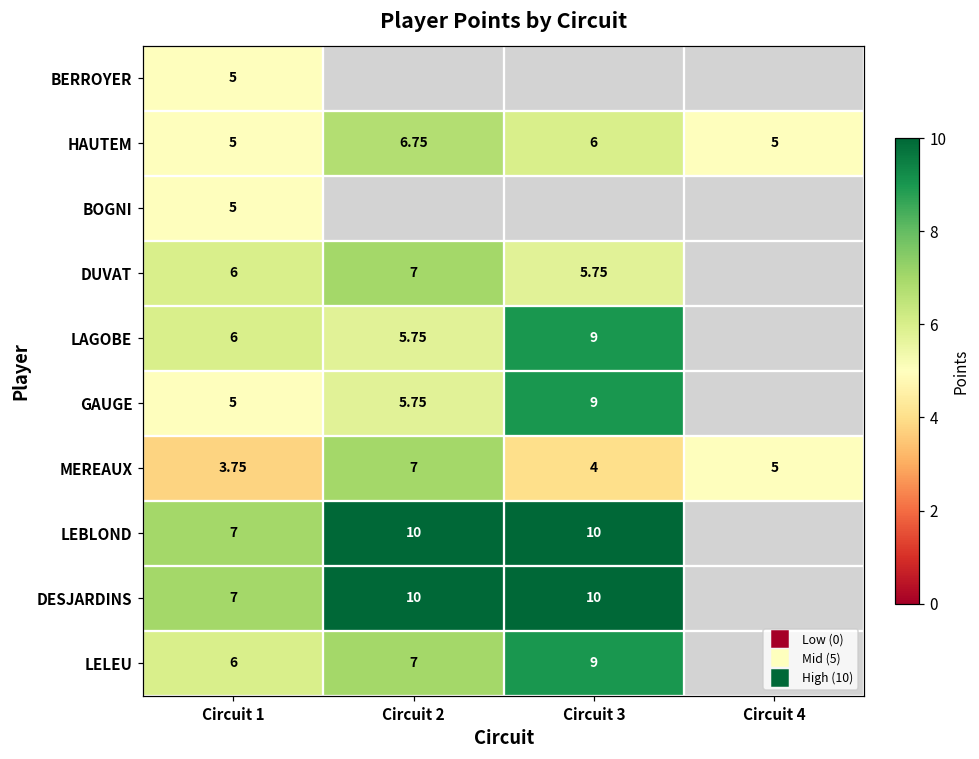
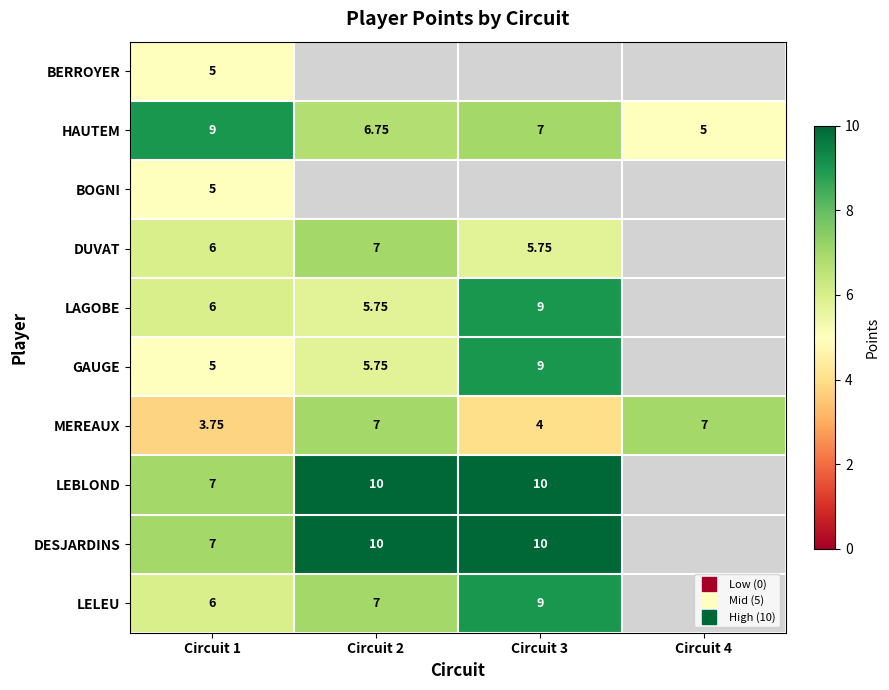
HAUTEM, Circuit 1: 5 -> 9
HAUTEM, Circuit 3: 6 -> 7
MEREAUX, Circuit 4: 5 -> 7
